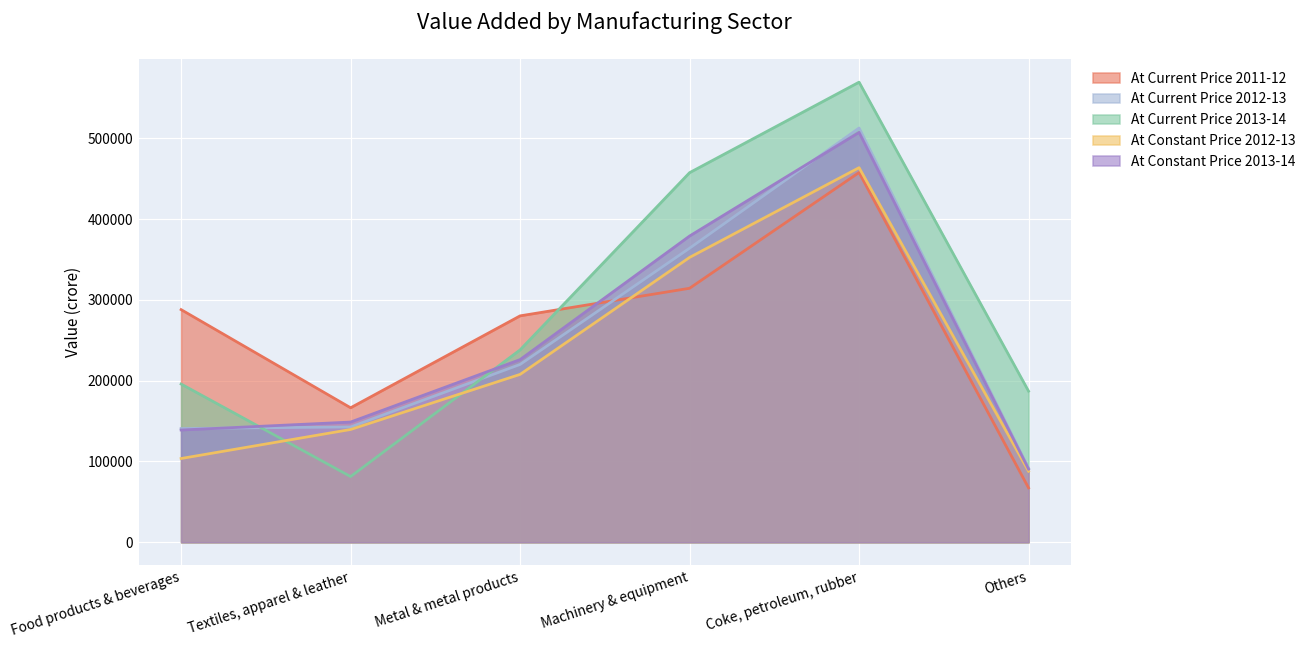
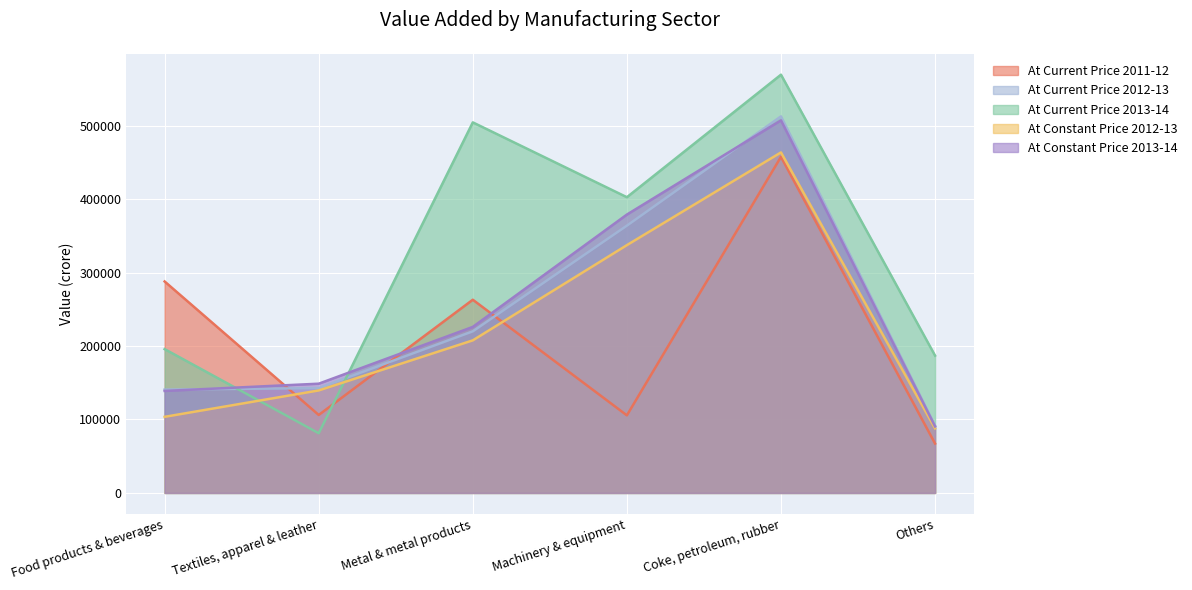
At Current Price 2011-12, Textiles, apparel & leather: 170000 -> 110000
At Current Price 2011-12, Metal & metal products: 280000 -> 260000
At Current Price 2013-14, Metal & metal products: 240000 -> 500000
At Current Price 2011-12, Machinery & equipment: 310000 -> 110000
At Current Price 2013-14, Machinery & equipment: 460000 -> 400000
At Constant Price 2012-13, Machinery & equipment: 350000 -> 340000
